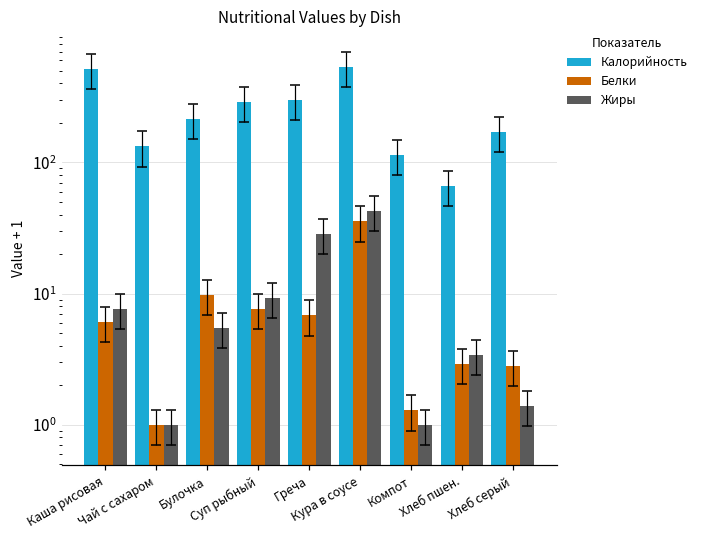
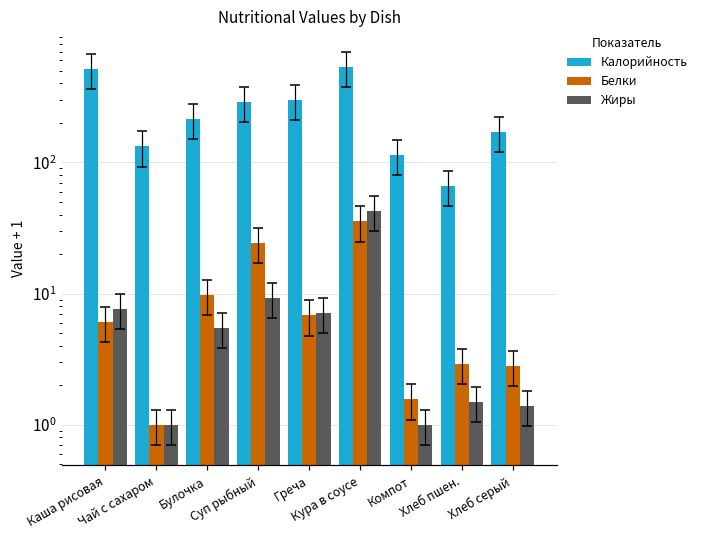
Белки, Суп рыбный: 8 -> 24
Жиры, Греча: 28 -> 7
Белки, Компот: 1.3 -> 1.6
Жиры, Хлеб пшен.: 3.4 -> 1.5
